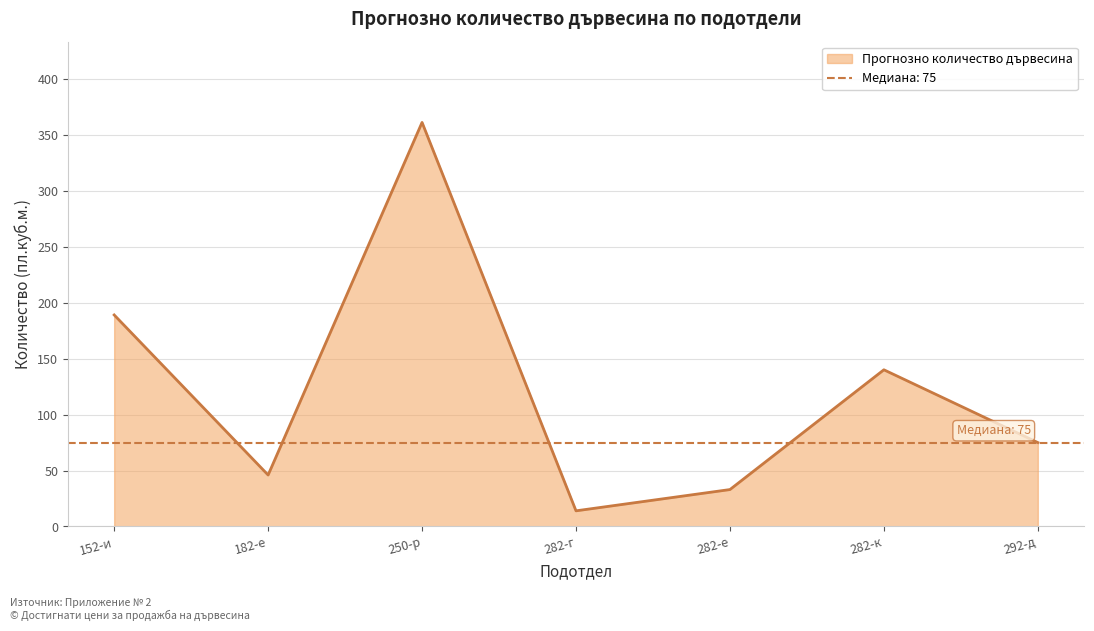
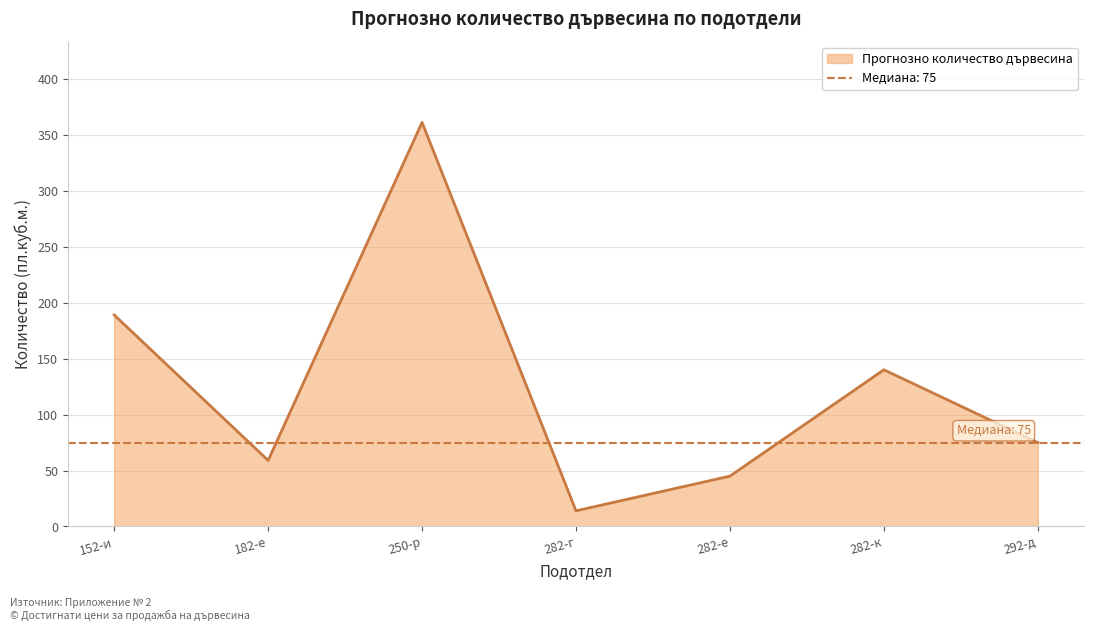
182-е: 46 -> 59
282-е: 33 -> 45
